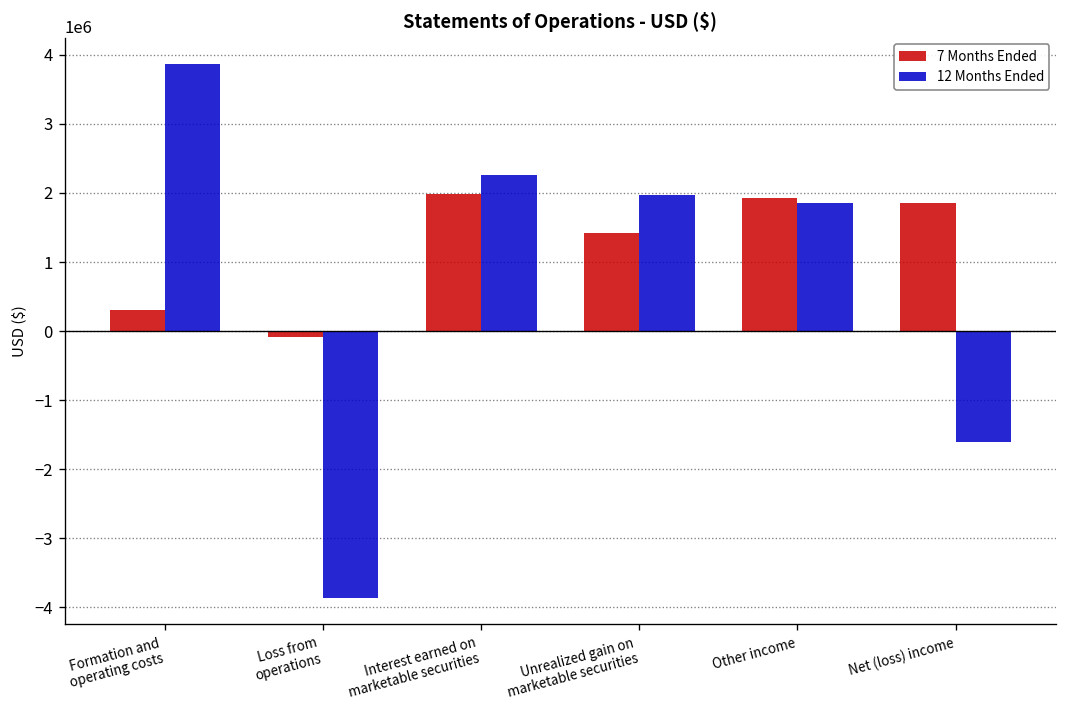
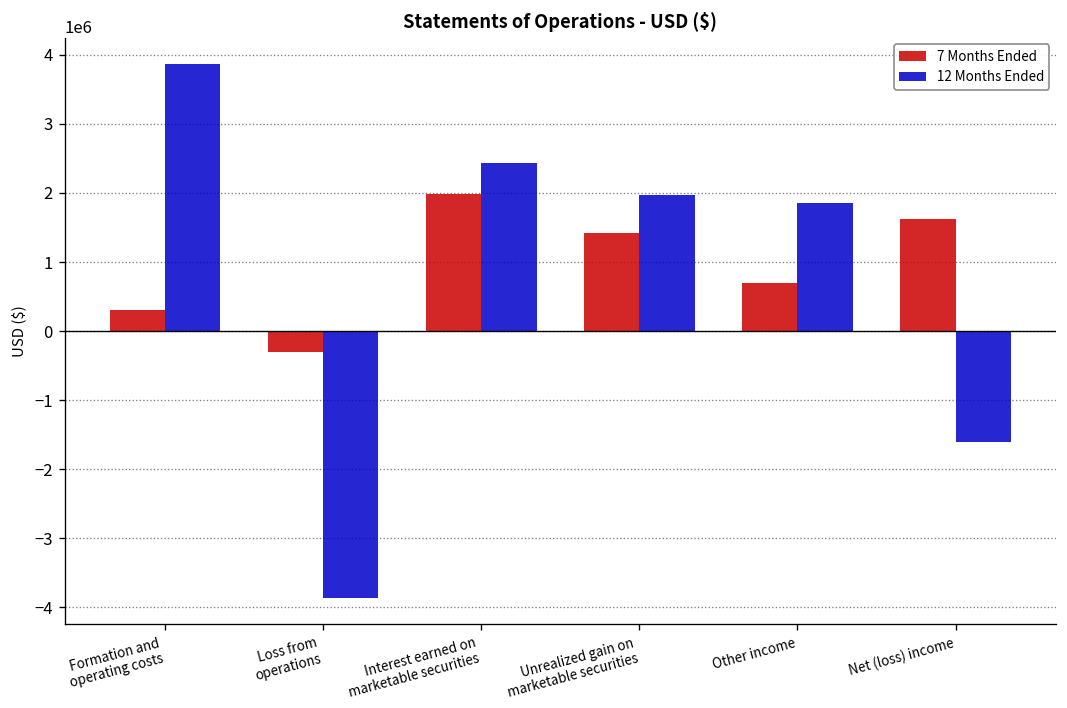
7 Months Ended, Loss from operations: -100000 -> -300000
12 Months Ended, Interest earned on marketable securities: 2300000 -> 2400000
7 Months Ended, Other income: 1900000 -> 700000
7 Months Ended, Net (loss) income: 1900000 -> 1600000
